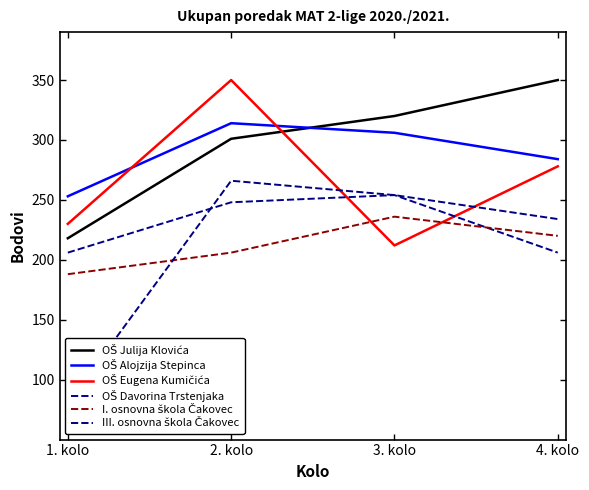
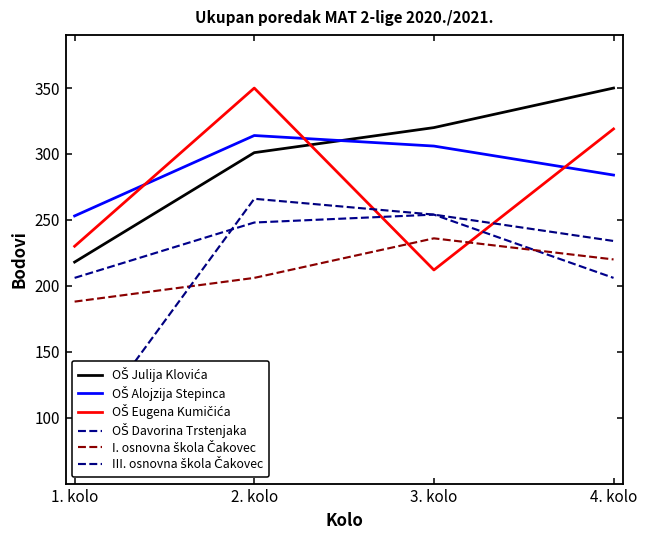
OŠ Eugena Kumičića, 4. kolo: 278 -> 319
